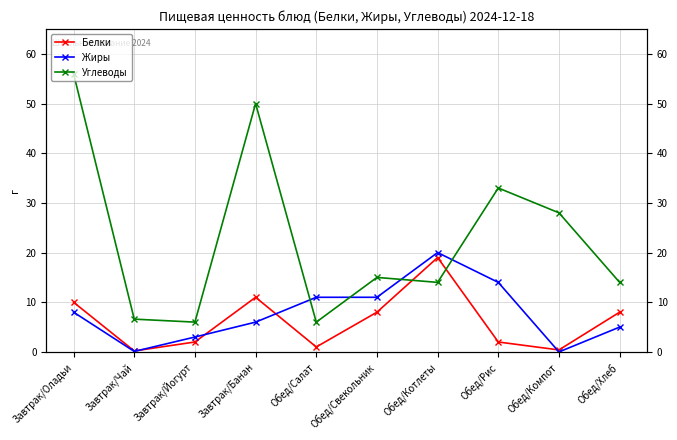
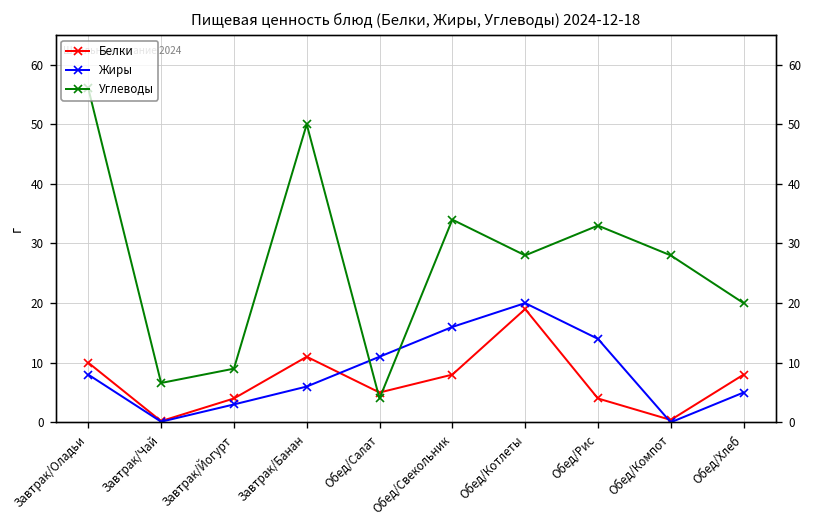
Белки, Завтрак/Йогурт: 2 -> 4
Углеводы, Завтрак/Йогурт: 6 -> 9
Белки, Обед/Салат: 1 -> 5
Углеводы, Обед/Салат: 6 -> 4
Жиры, Обед/Свекольник: 11 -> 16
Углеводы, Обед/Свекольник: 15 -> 34
Углеводы, Обед/Котлеты: 14 -> 28
Белки, Обед/Рис: 2 -> 4
Углеводы, Обед/Хлеб: 14 -> 20
